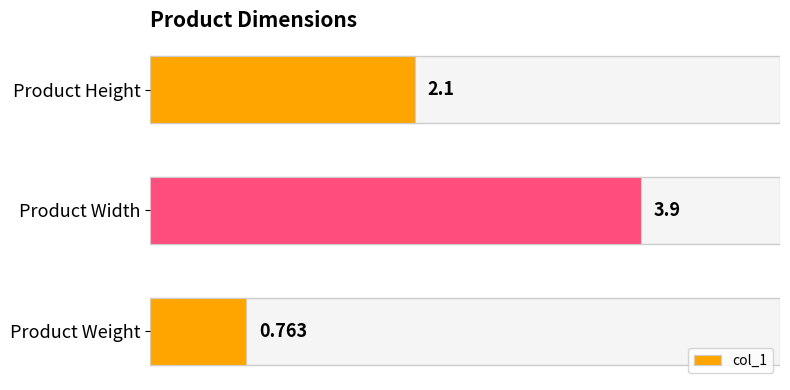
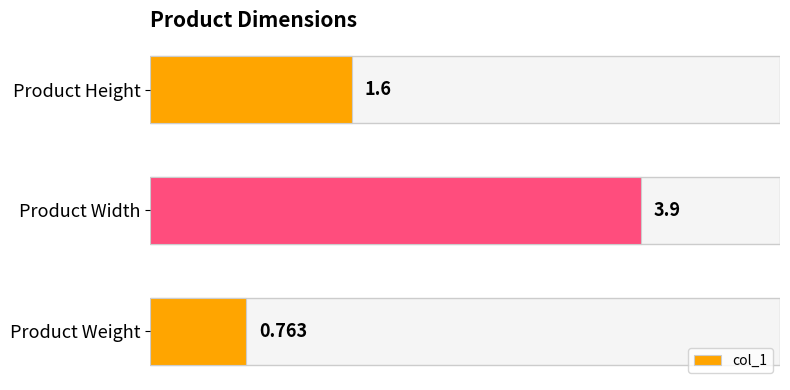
Product Height: 2.1 -> 1.6
